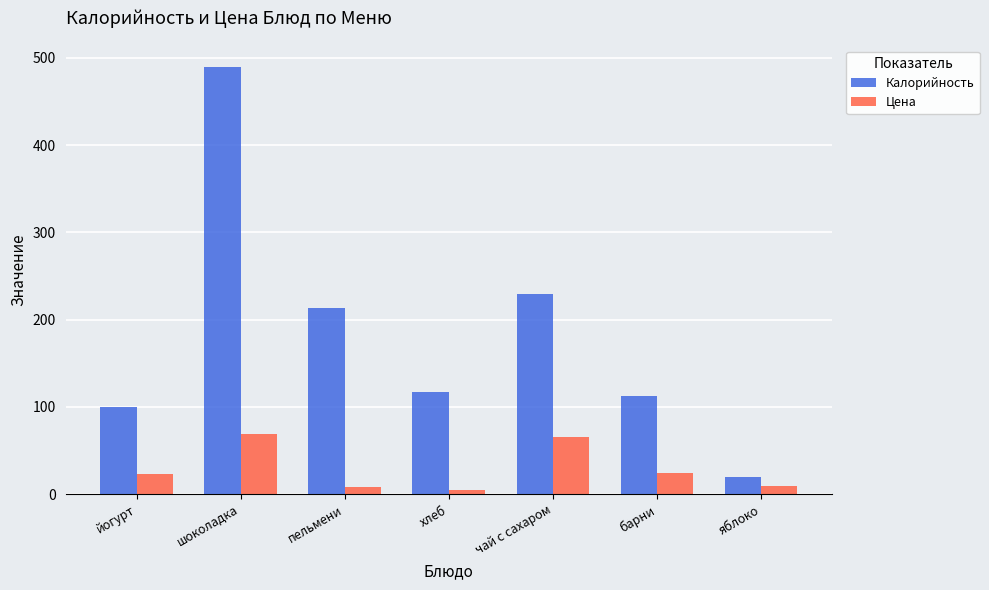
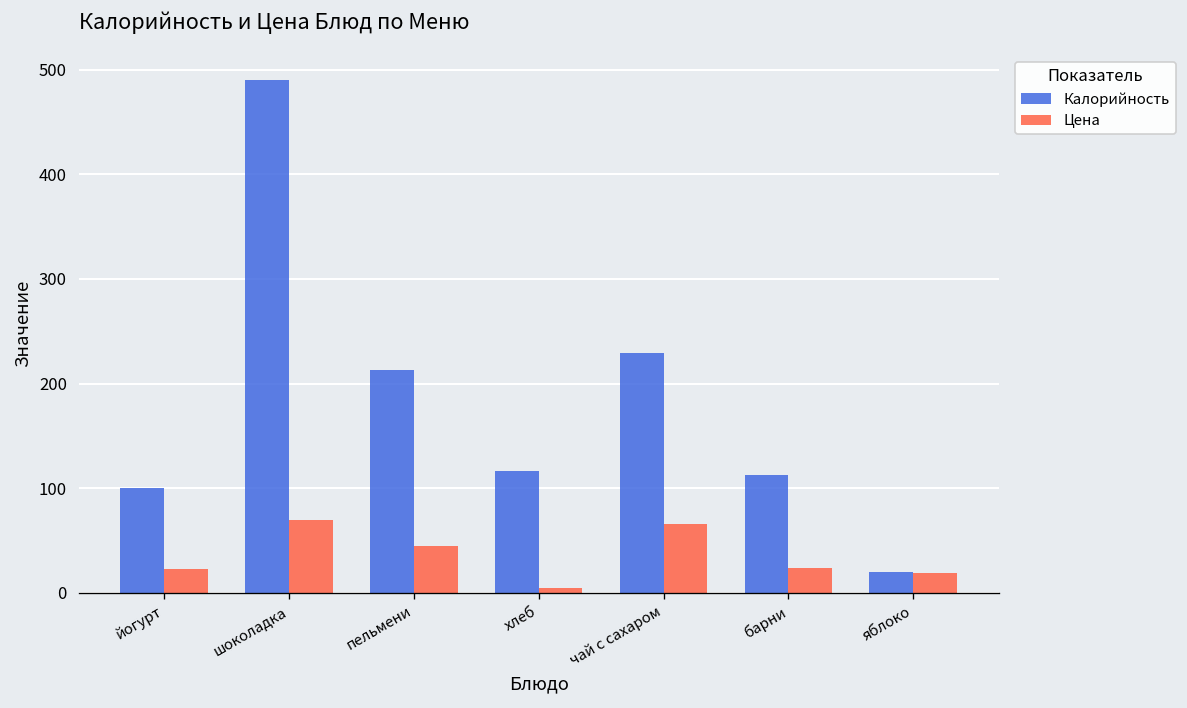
Цена, пельмени: 10 -> 40
Цена, яблоко: 10 -> 20
